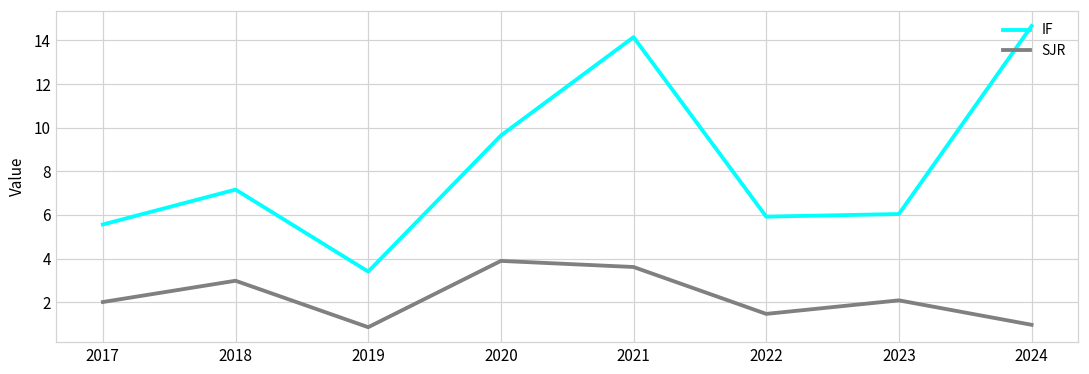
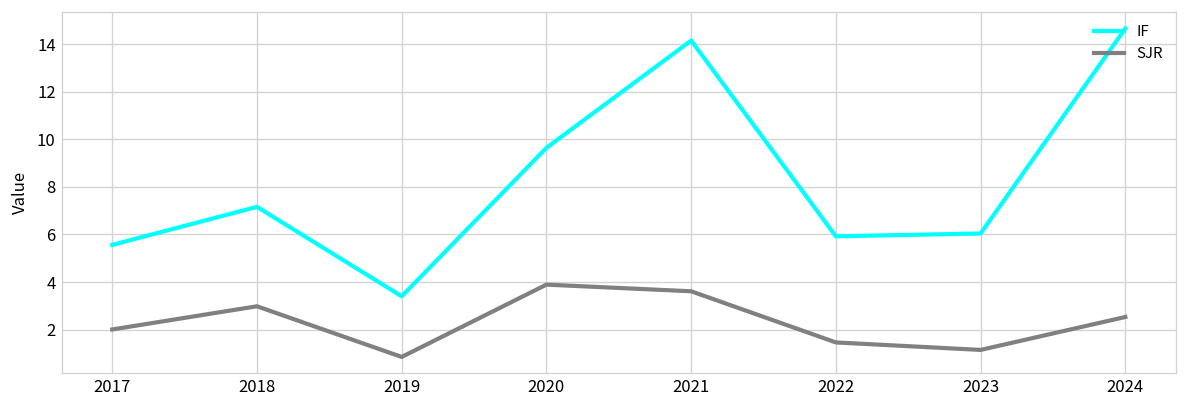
SJR, 2023: 2.1 -> 1.1
SJR, 2024: 1.0 -> 2.5
